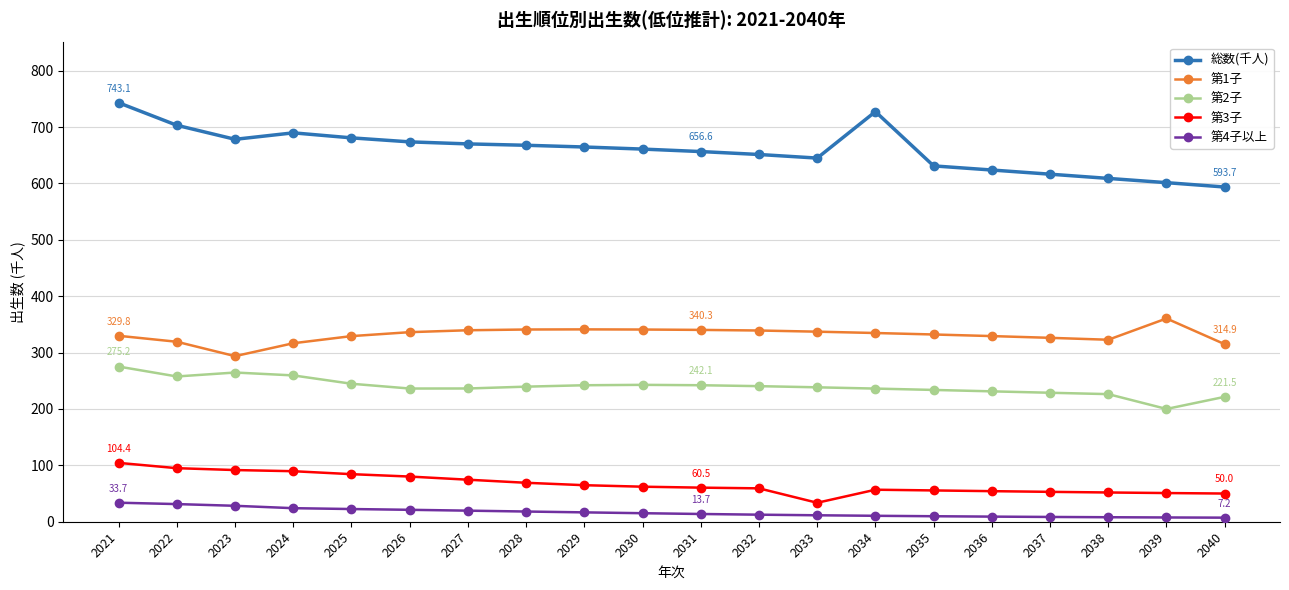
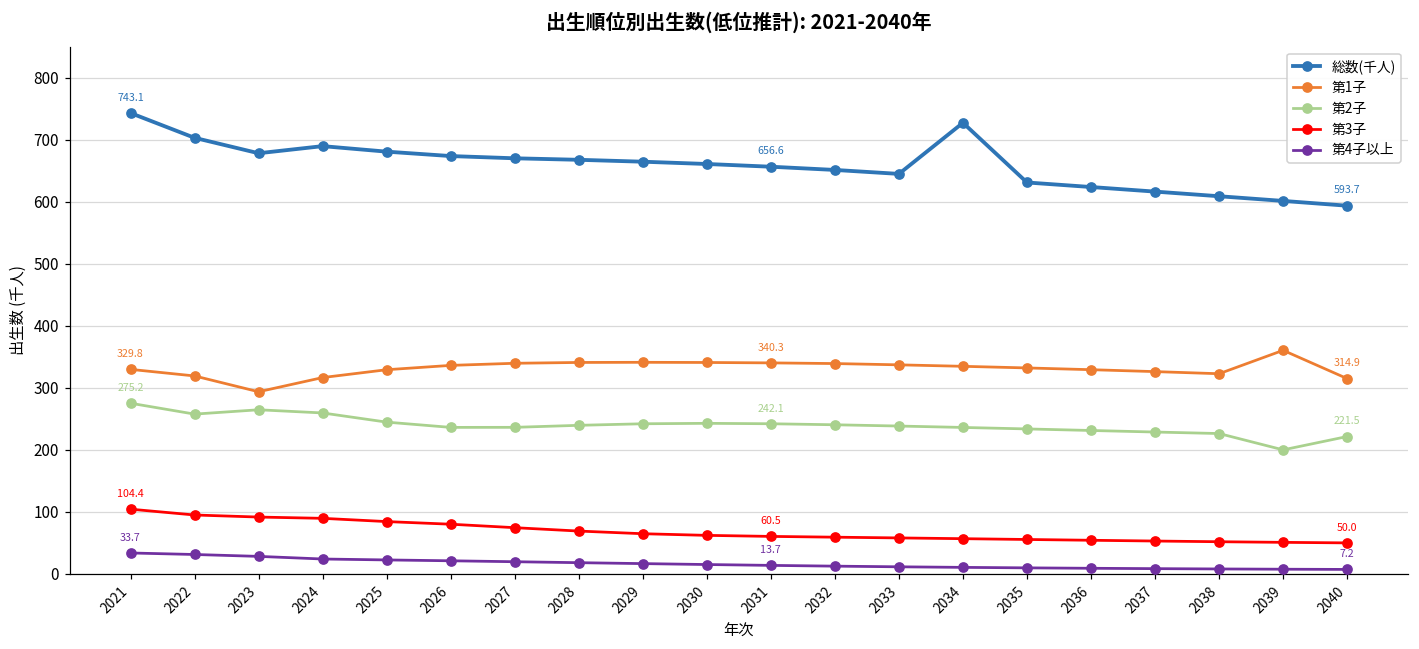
第3子, 2033: 30 -> 60
